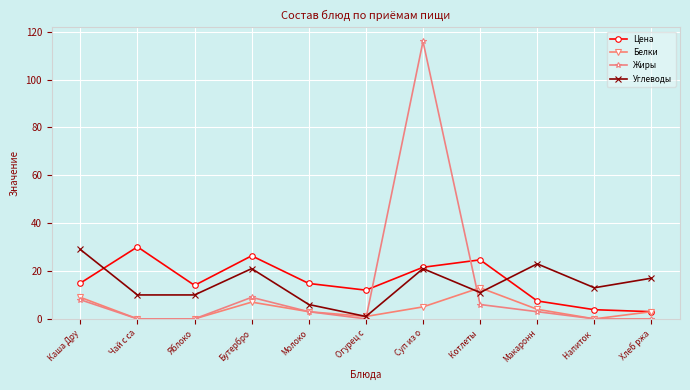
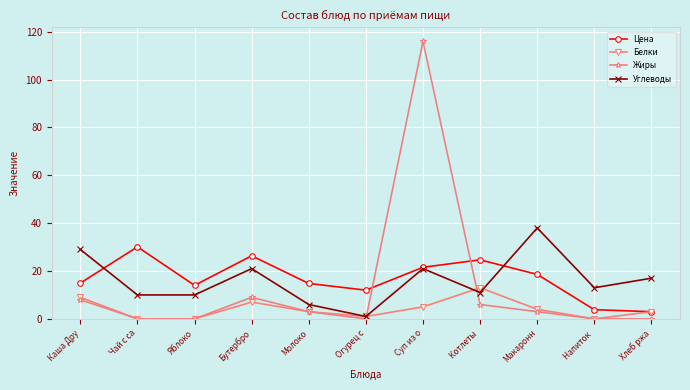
Цена, Макаронн: 7 -> 19
Углеводы, Макаронн: 23 -> 38
